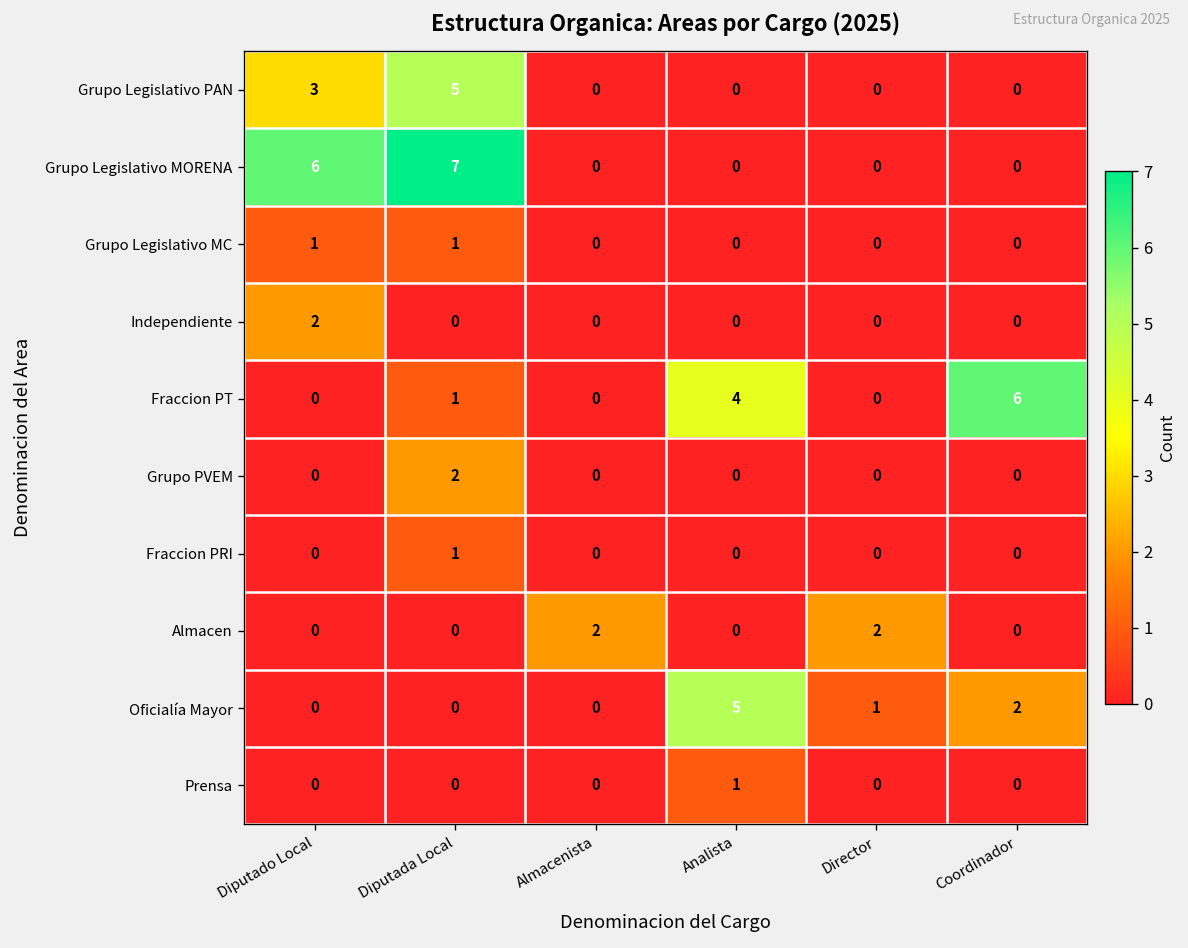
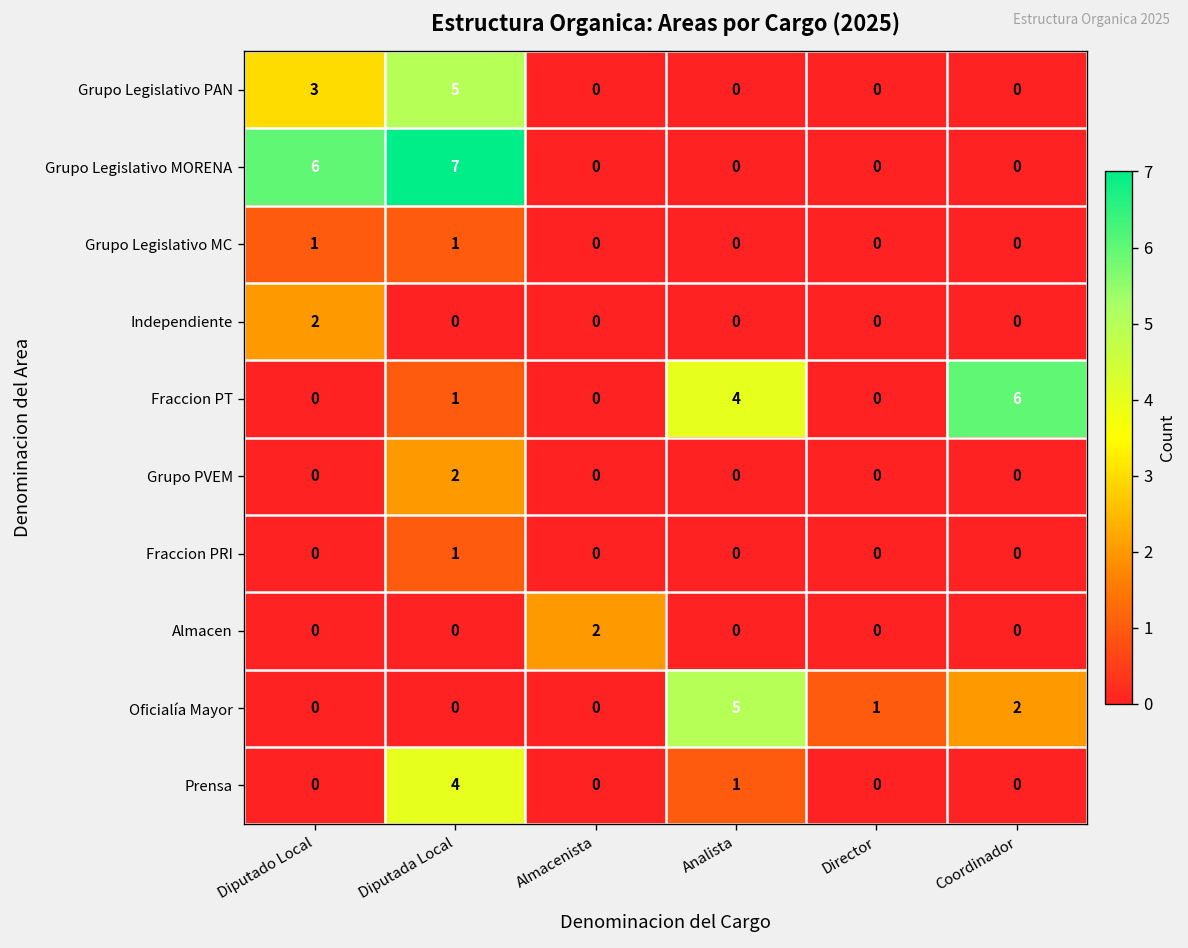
Almacen, Director: 2 -> 0
Prensa, Diputada Local: 0 -> 4
